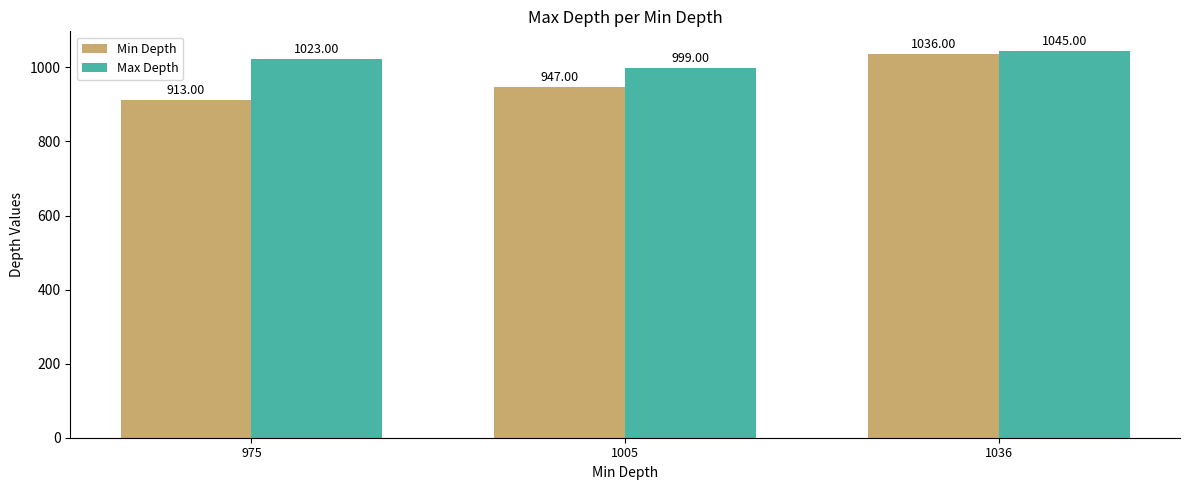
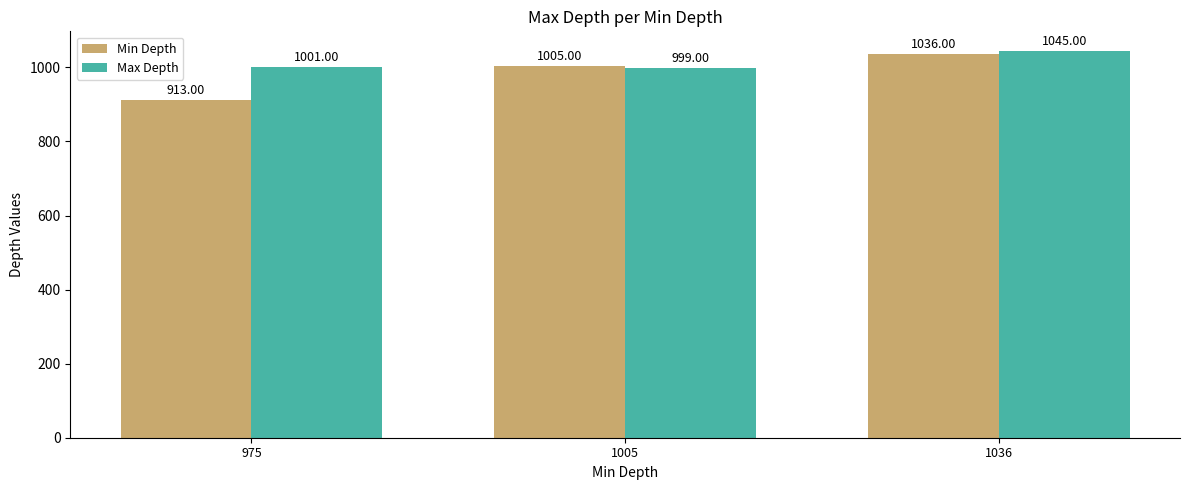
Max Depth, 975: 1023.00 -> 1001.00
Min Depth, 1005: 947.00 -> 1005.00
